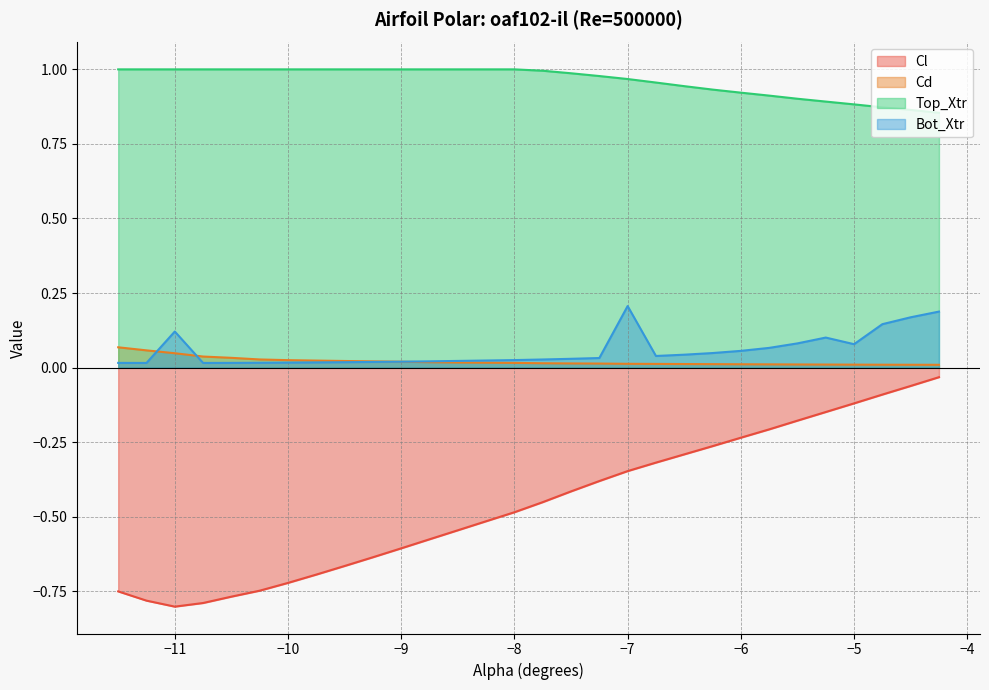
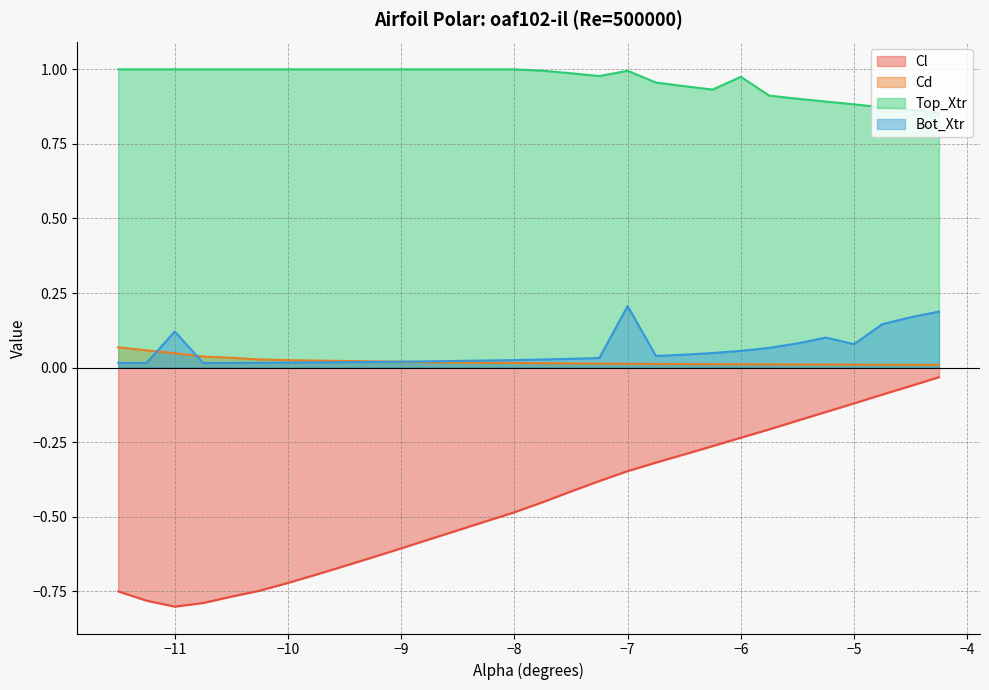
Top_Xtr, −7: 0.97 -> 1.00
Top_Xtr, −6: 0.92 -> 0.97
